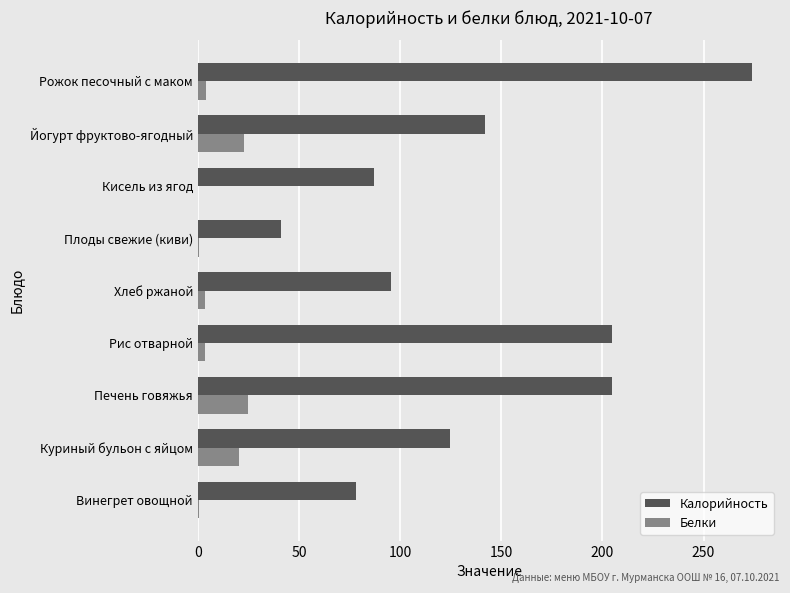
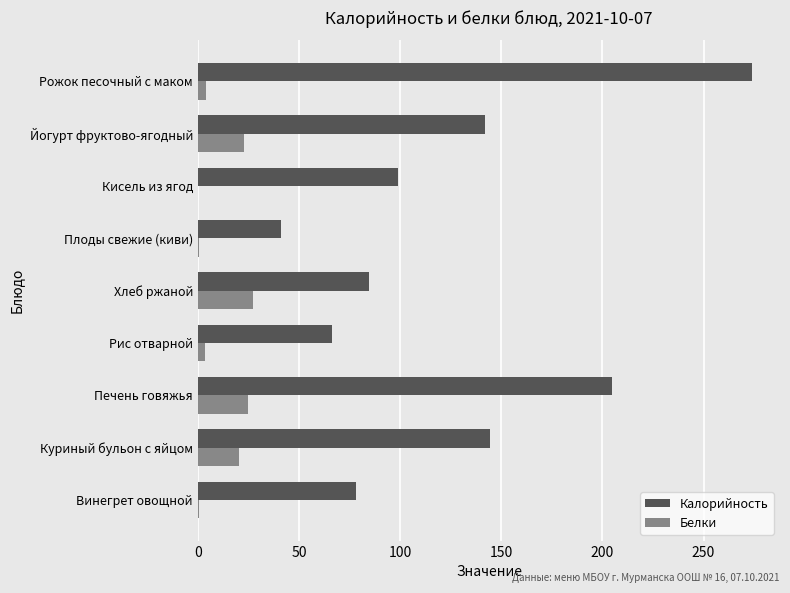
Калорийность, Кисель из ягод: 87 -> 99
Калорийность, Хлеб ржаной: 96 -> 84
Белки, Хлеб ржаной: 4 -> 27
Калорийность, Рис отварной: 205 -> 66
Калорийность, Куриный бульон с яйцом: 125 -> 145
